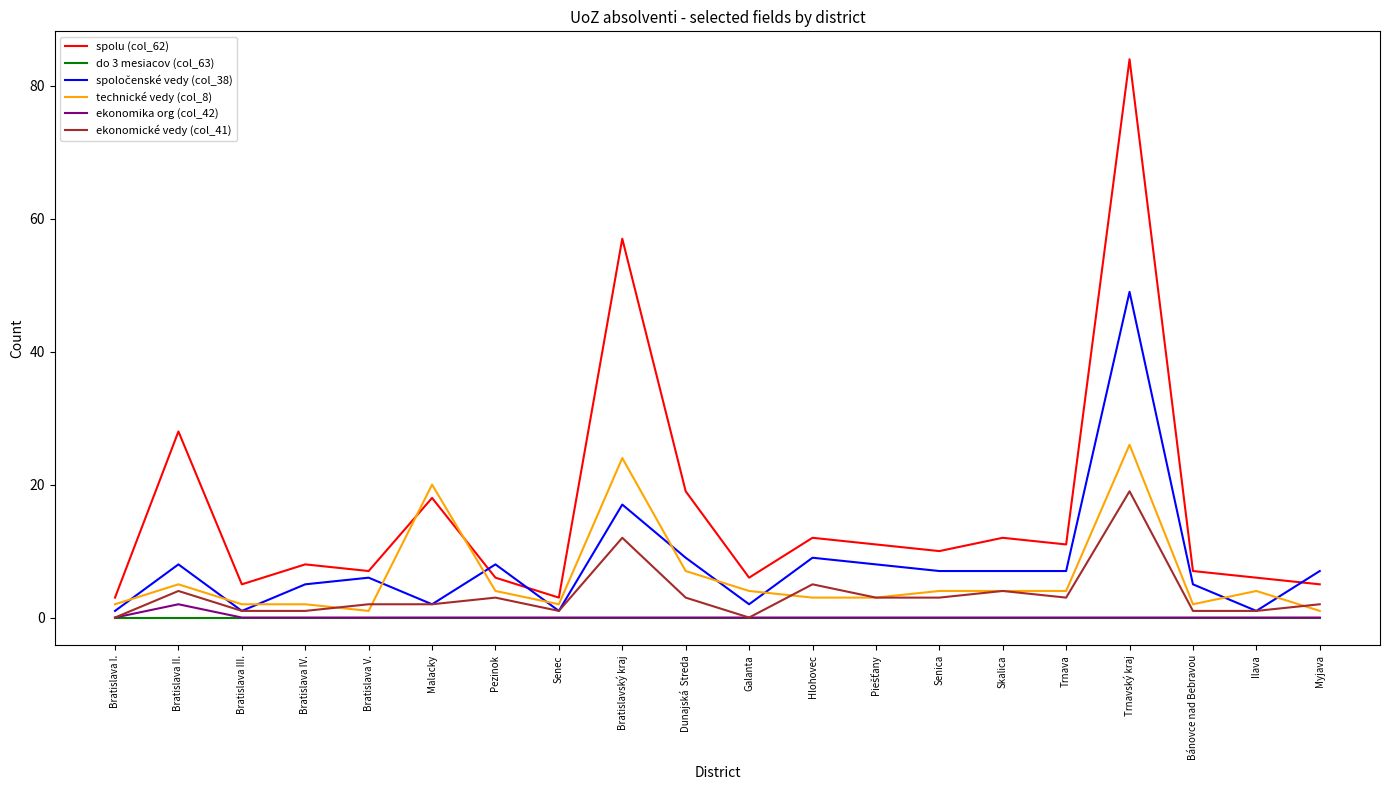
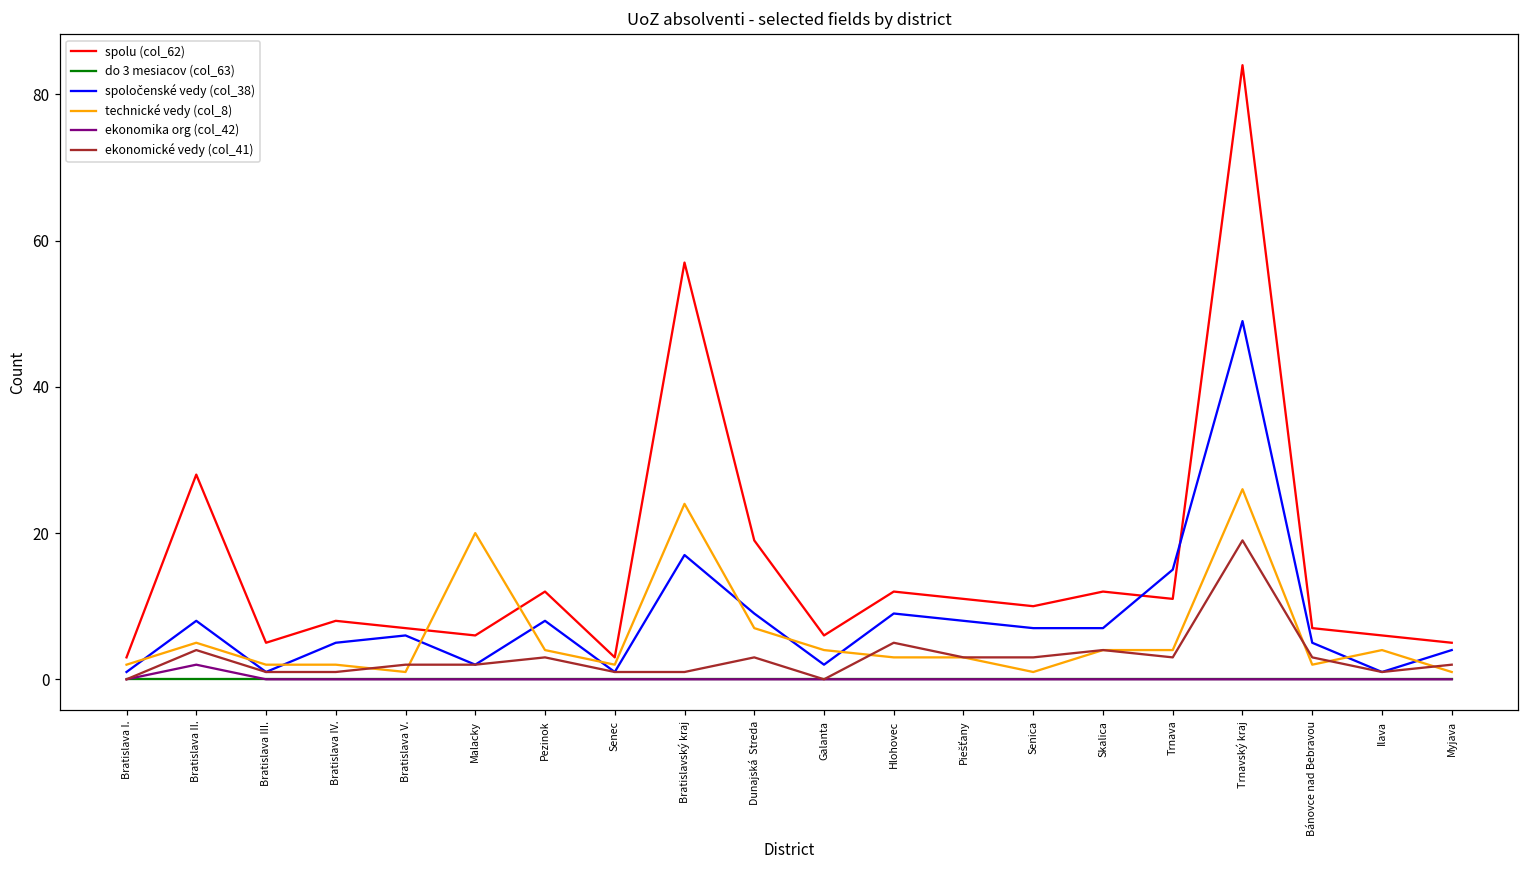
spolu (col_62), Malacky: 18 -> 6
spolu (col_62), Pezinok: 6 -> 12
ekonomické vedy (col_41), Bratislavský kraj: 12 -> 1
technické vedy (col_8), Senica: 4 -> 1
spoločenské vedy (col_38), Trnava: 7 -> 15
ekonomické vedy (col_41), Bánovce nad Bebravou: 1 -> 3
spoločenské vedy (col_38), Myjava: 7 -> 4
